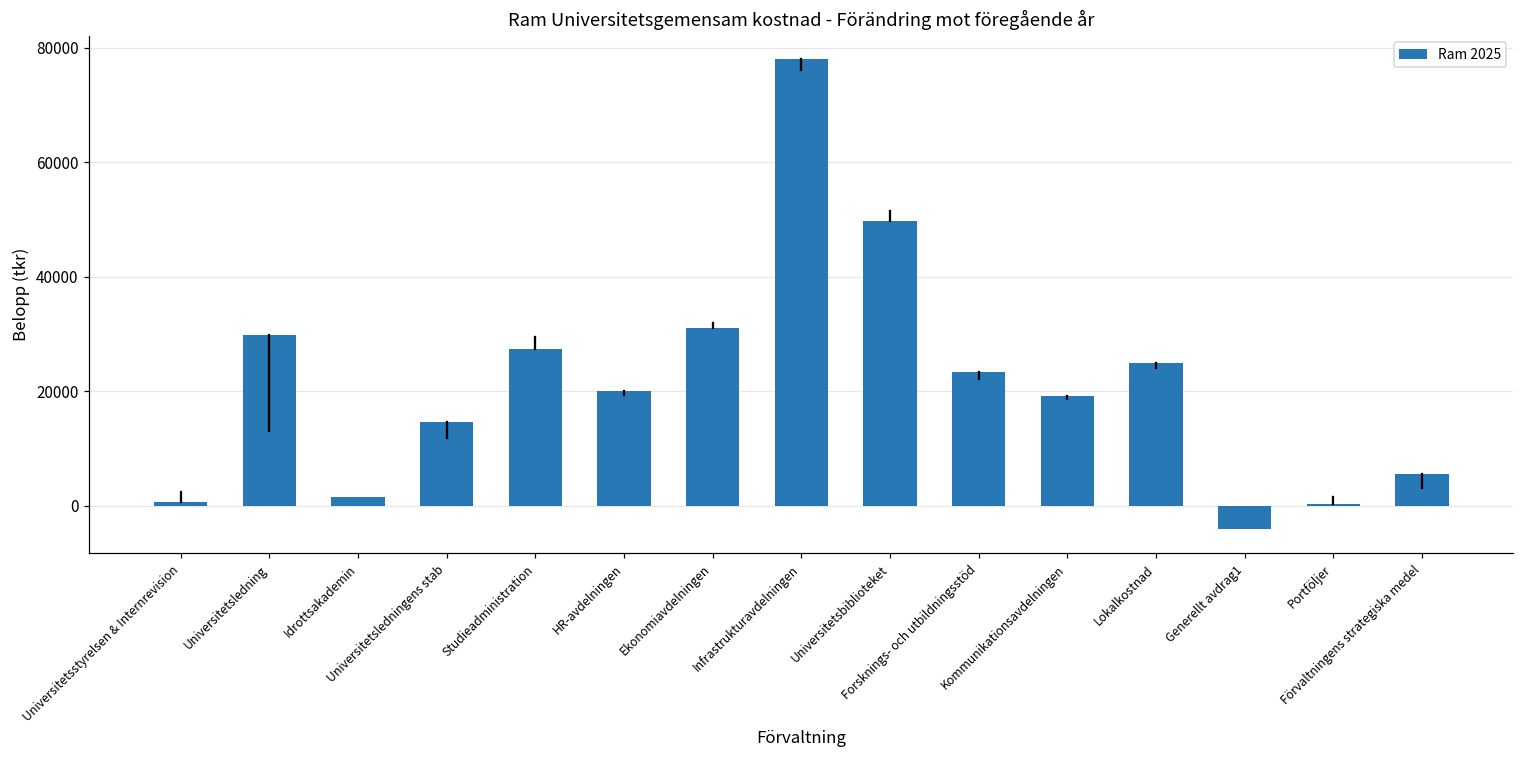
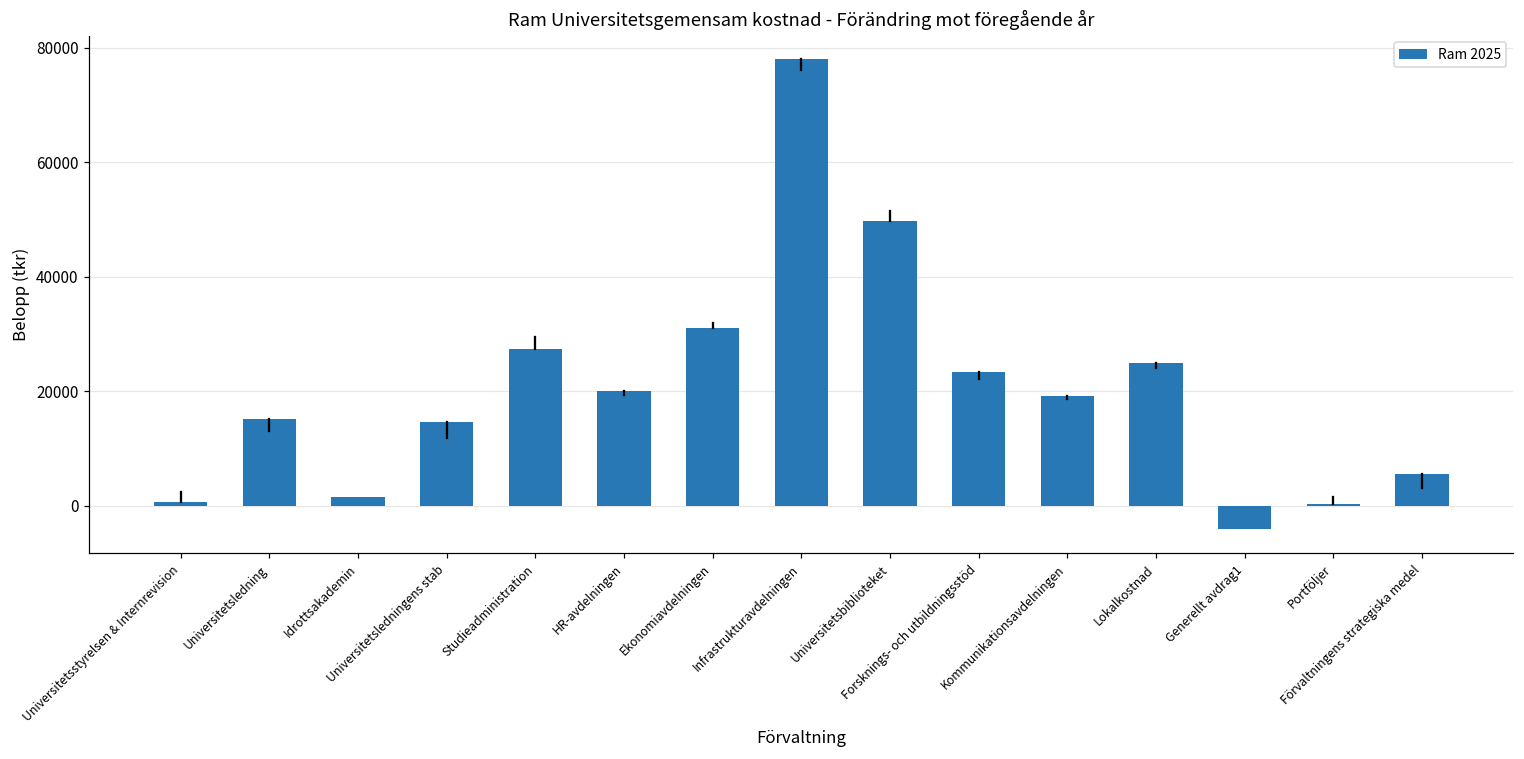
Ram 2025, Universitetsledning: 30000 -> 15000
